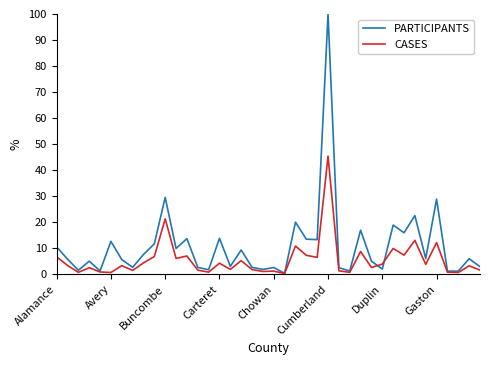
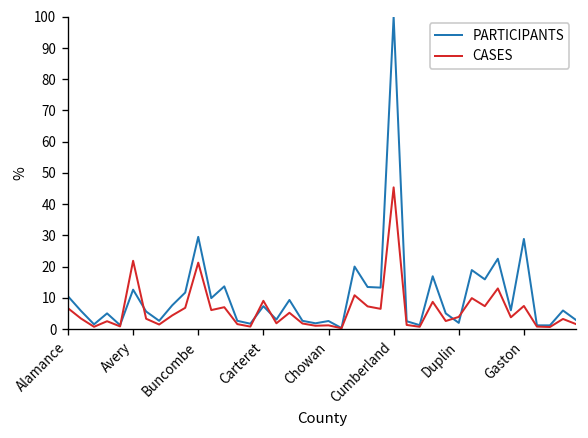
CASES, Avery: 1 -> 22
PARTICIPANTS, Carteret: 14 -> 7
CASES, Carteret: 4 -> 9
CASES, Gaston: 12 -> 7
